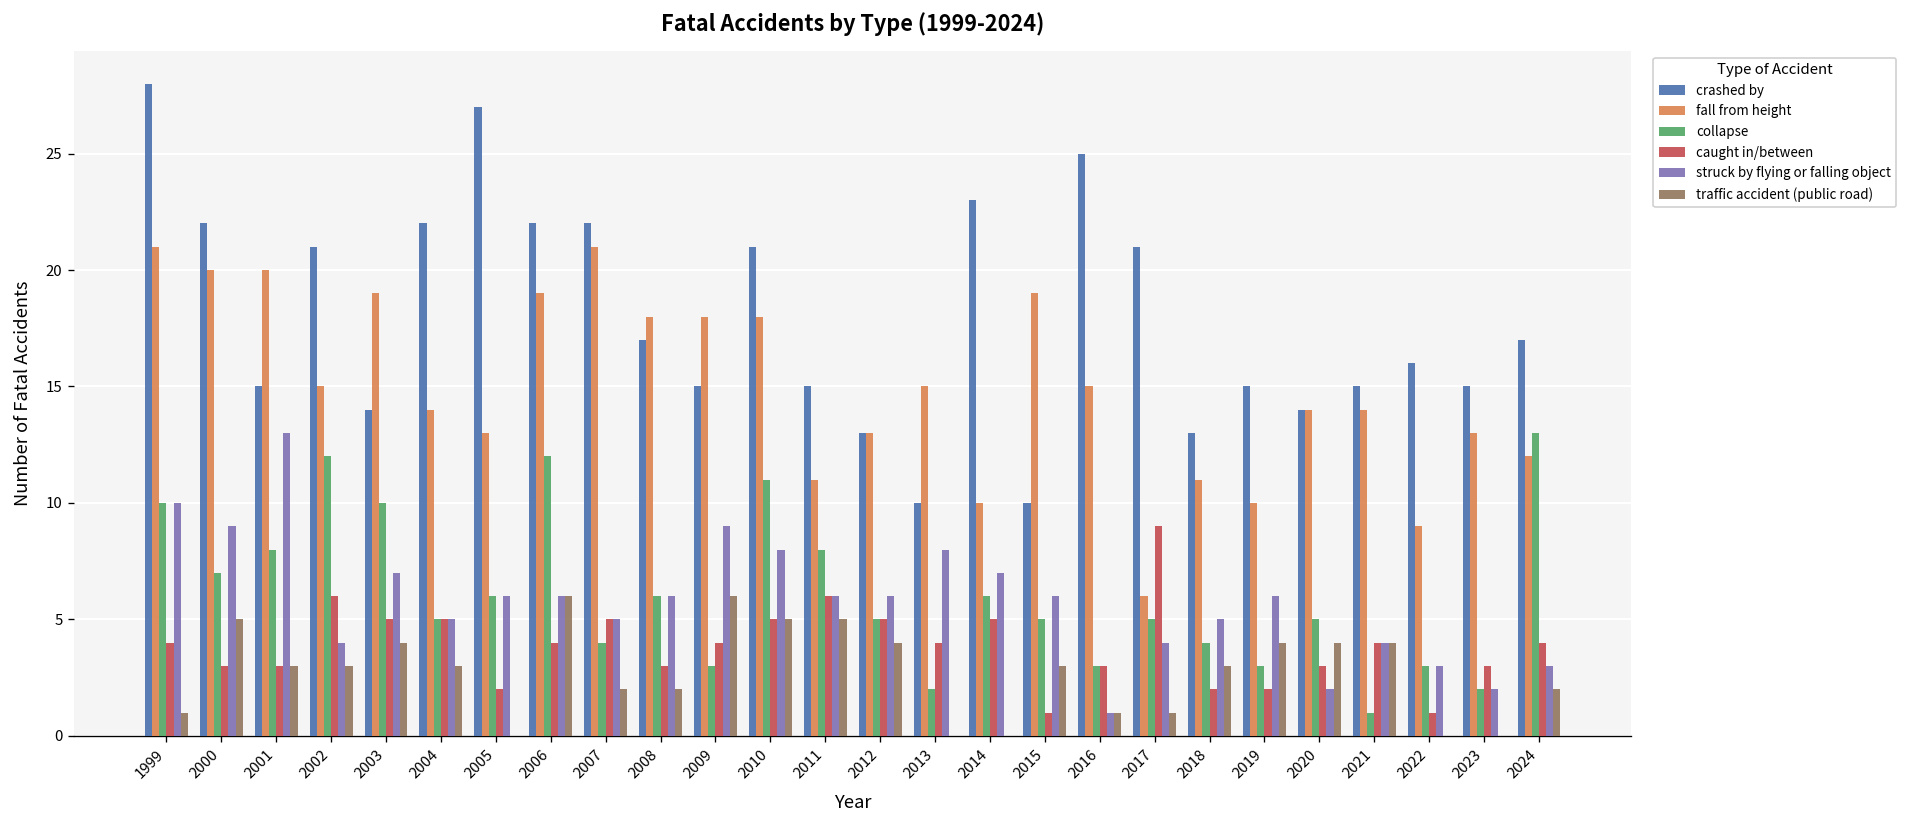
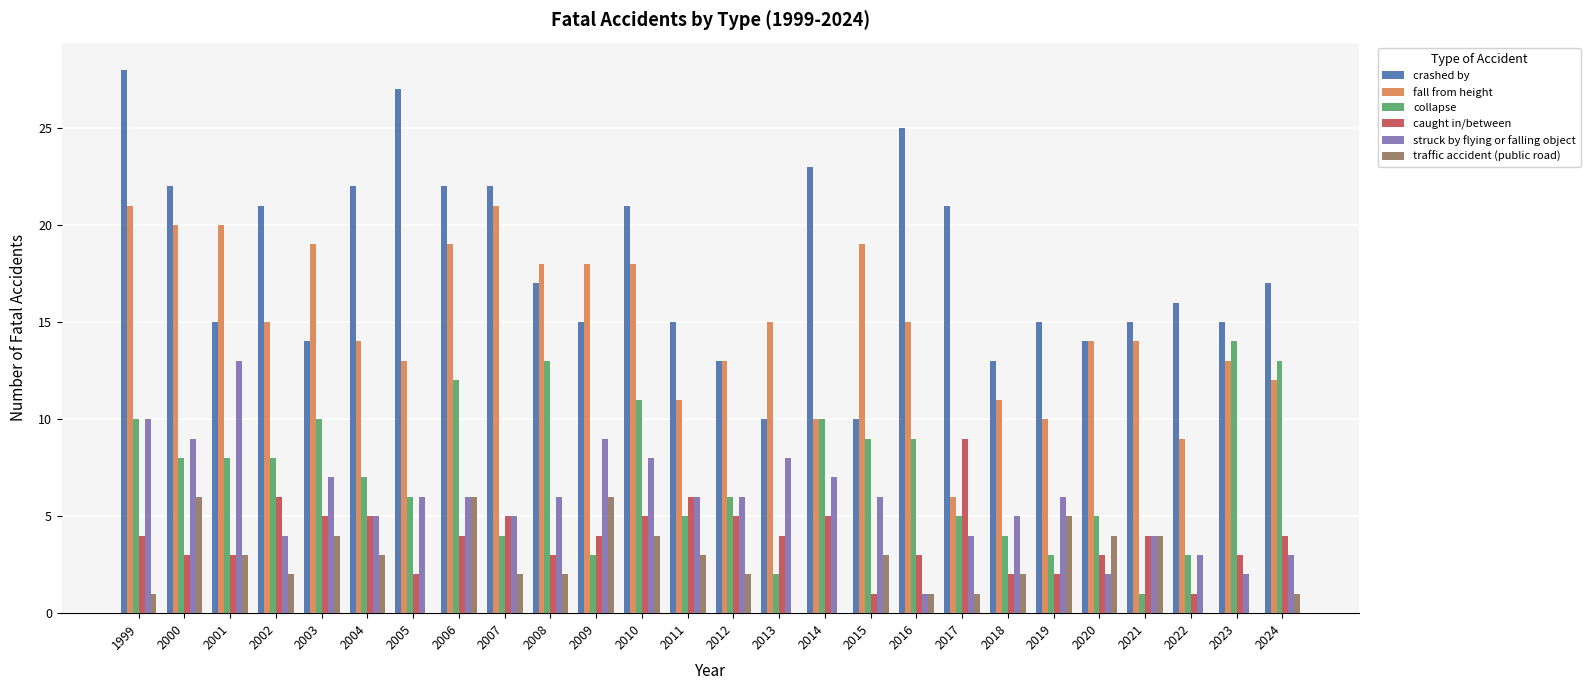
collapse, 2000: 7 -> 8
traffic accident (public road), 2000: 5 -> 6
collapse, 2002: 12 -> 8
traffic accident (public road), 2002: 3 -> 2
collapse, 2004: 5 -> 7
collapse, 2008: 6 -> 13
traffic accident (public road), 2010: 5 -> 4
collapse, 2011: 8 -> 5
traffic accident (public road), 2011: 5 -> 3
collapse, 2012: 5 -> 6
traffic accident (public road), 2012: 4 -> 2
collapse, 2014: 6 -> 10
collapse, 2015: 5 -> 9
collapse, 2016: 3 -> 9
traffic accident (public road), 2018: 3 -> 2
traffic accident (public road), 2019: 4 -> 5
collapse, 2023: 2 -> 14
traffic accident (public road), 2024: 2 -> 1
